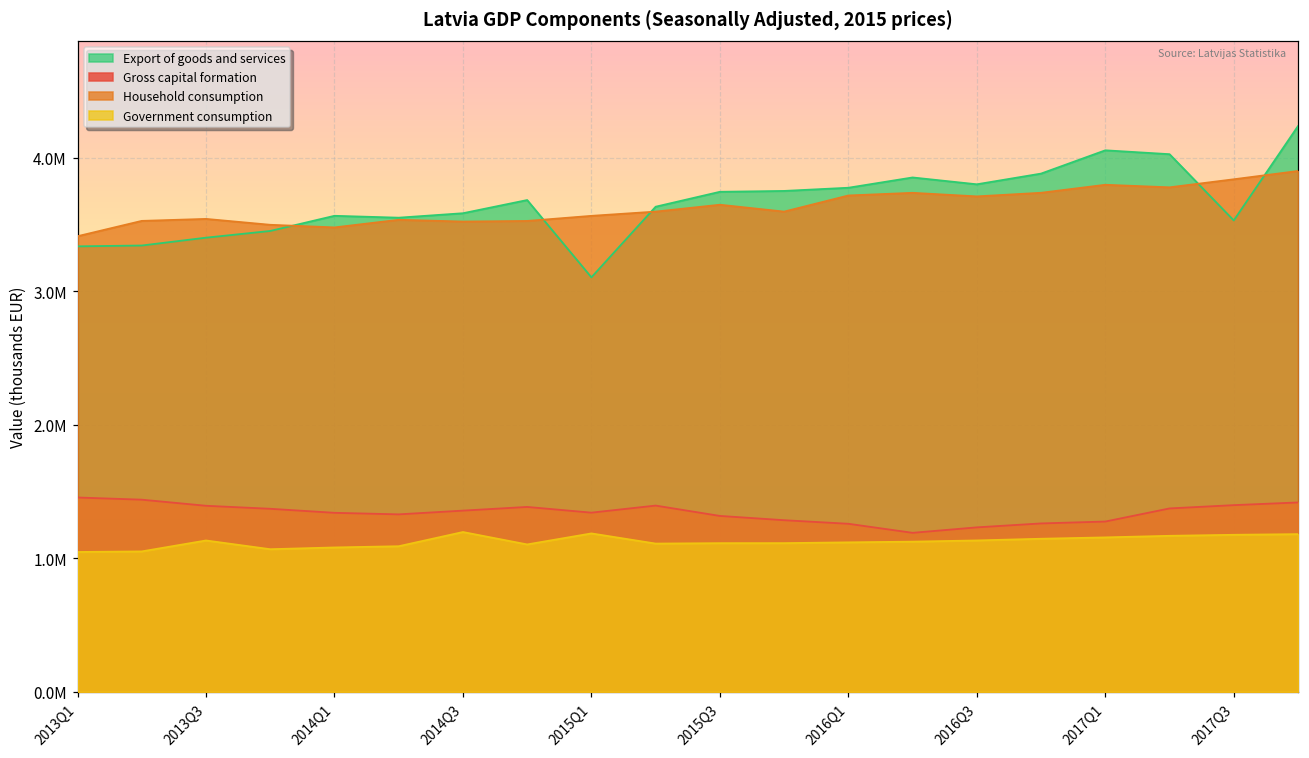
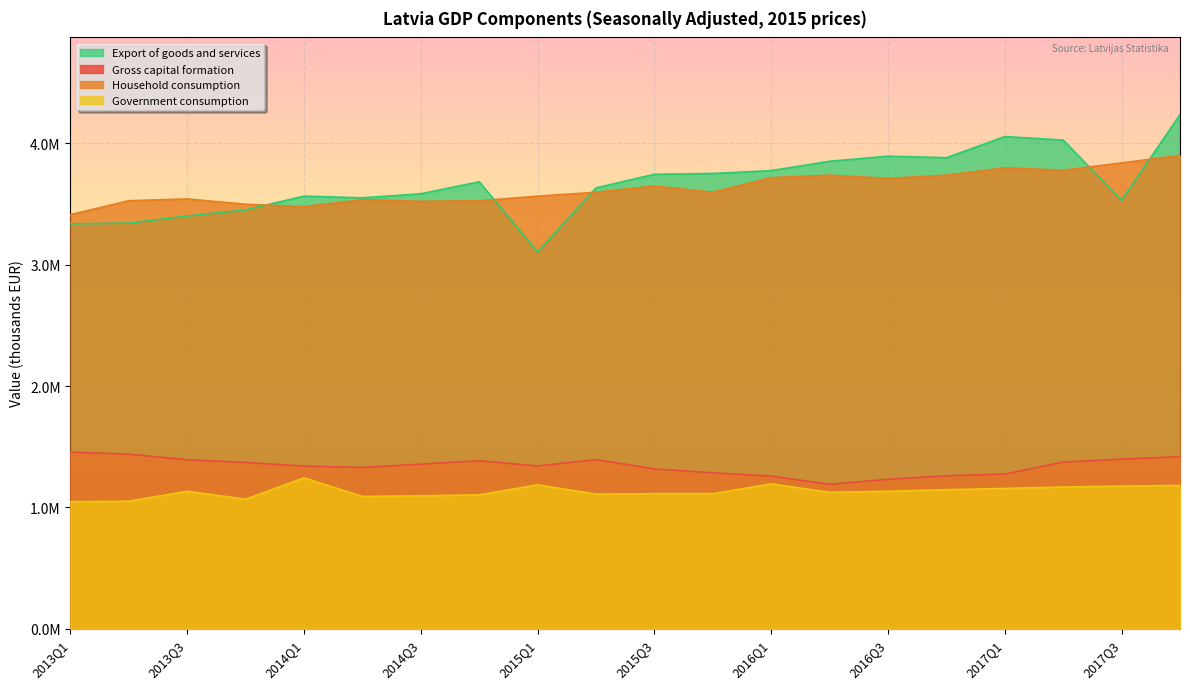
Government consumption, 2014Q1: 1080000 -> 1240000
Government consumption, 2014Q3: 1200000 -> 1100000
Government consumption, 2016Q1: 1120000 -> 1190000
Export of goods and services, 2016Q3: 3800000 -> 3890000
